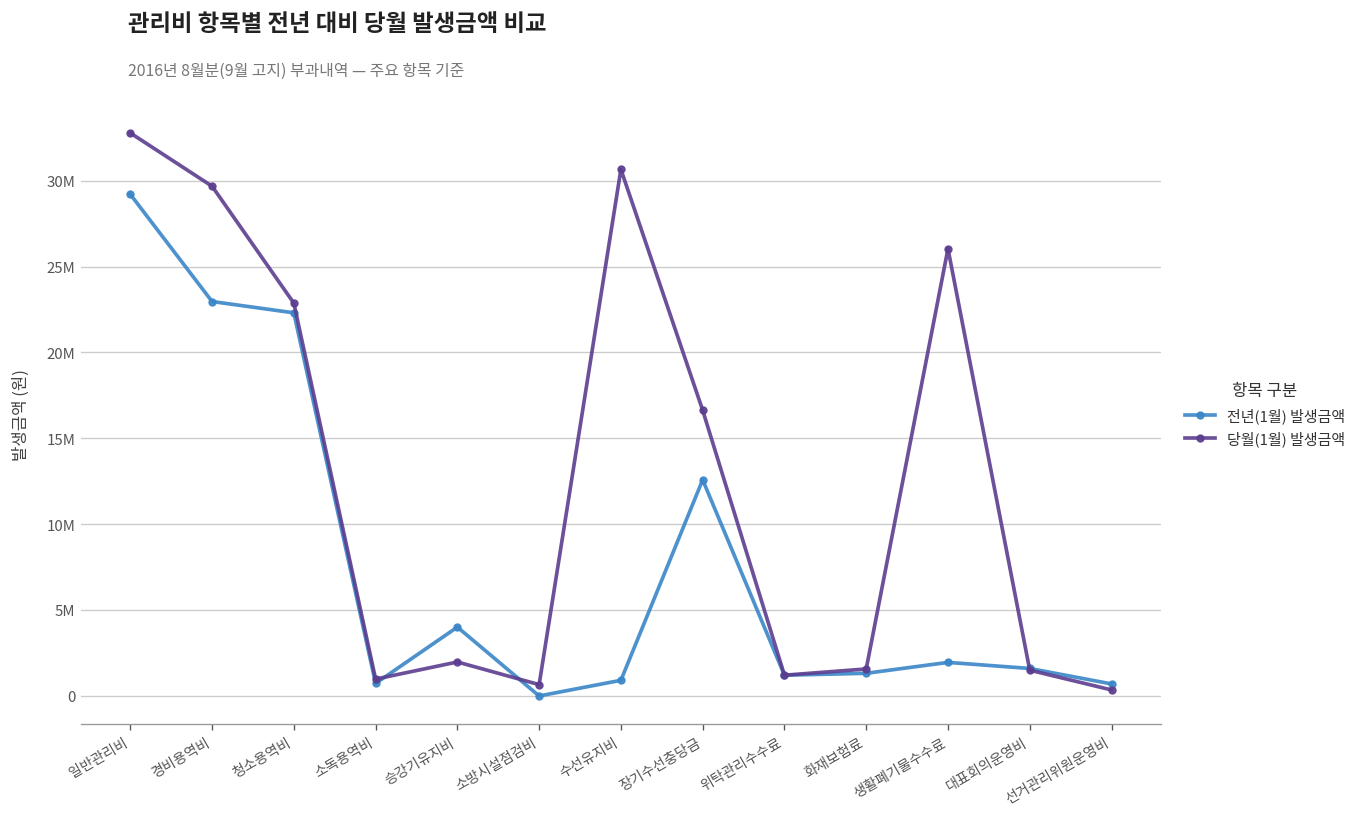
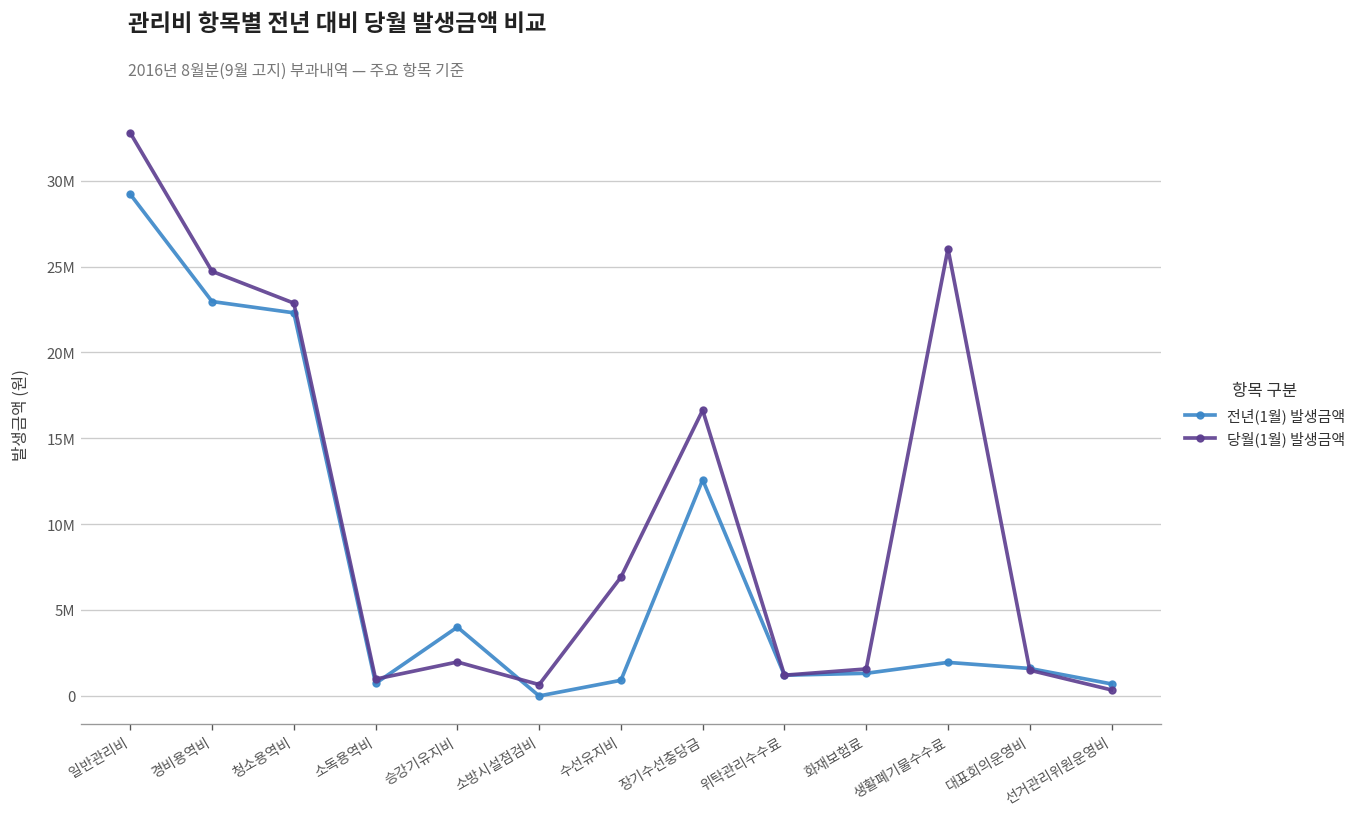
당월(1월) 발생금액, 경비용역비: 29700000 -> 24700000
당월(1월) 발생금액, 수선유지비: 30700000 -> 6900000
